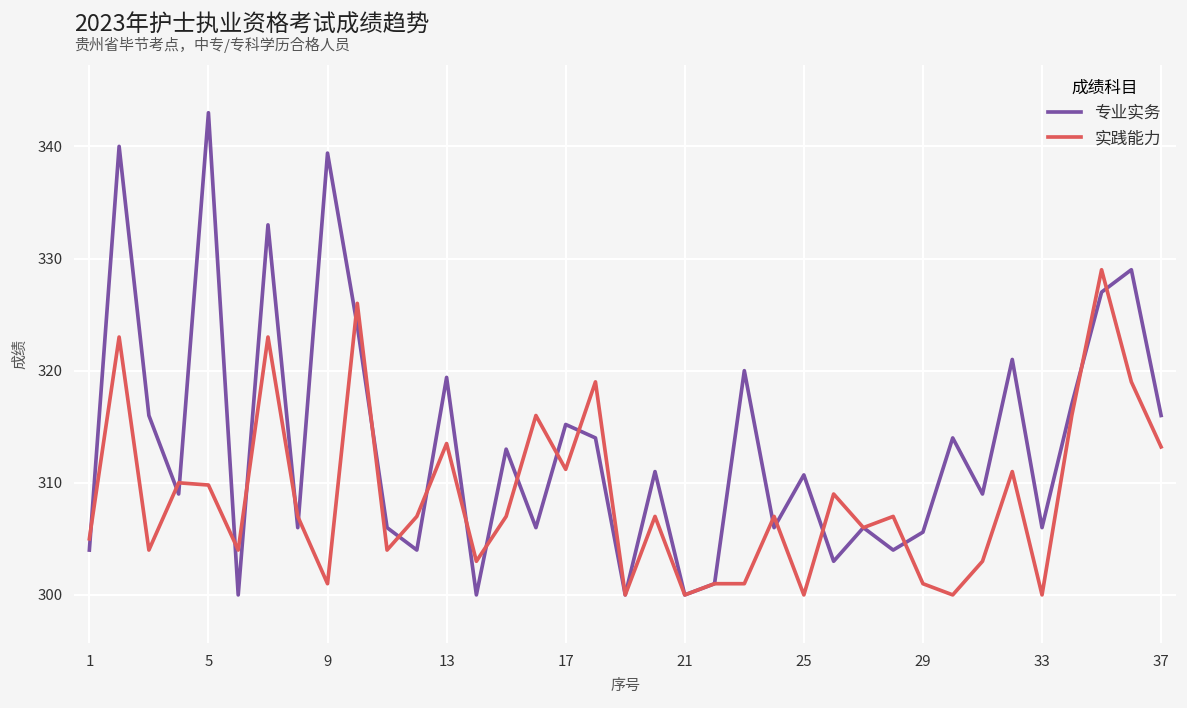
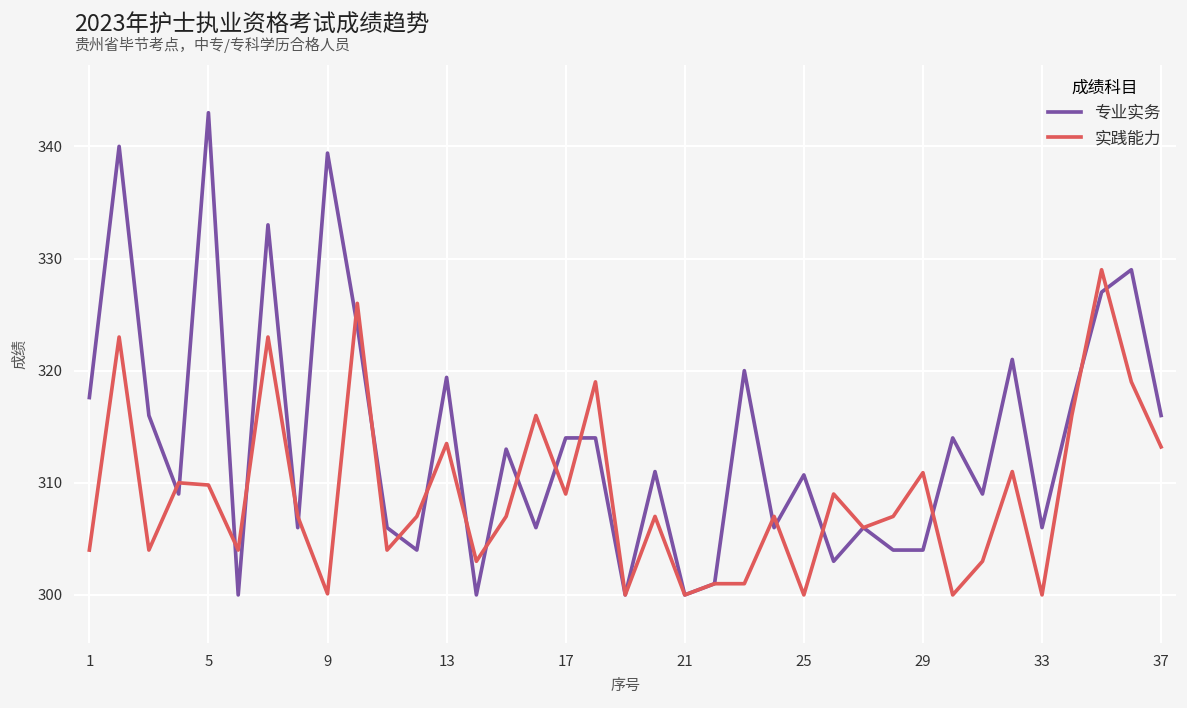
专业实务, 1: 304 -> 318
实践能力, 1: 305 -> 304
实践能力, 9: 301 -> 300
专业实务, 17: 315 -> 314
实践能力, 17: 311 -> 309
专业实务, 29: 306 -> 304
实践能力, 29: 301 -> 311
